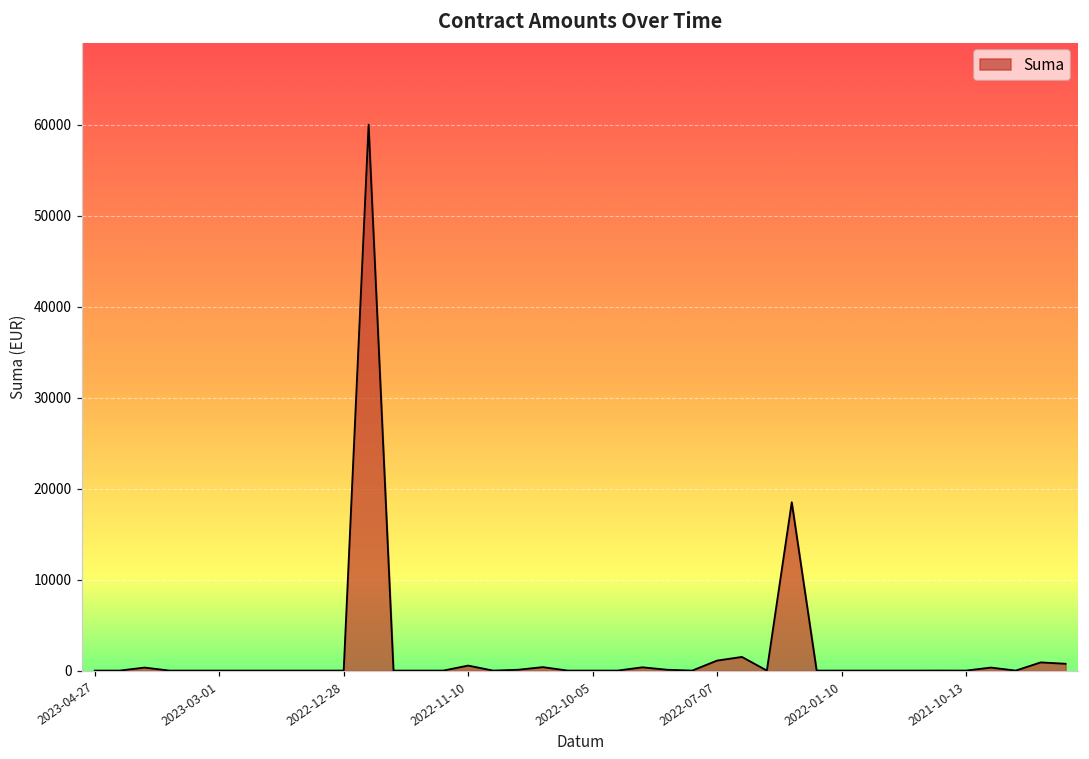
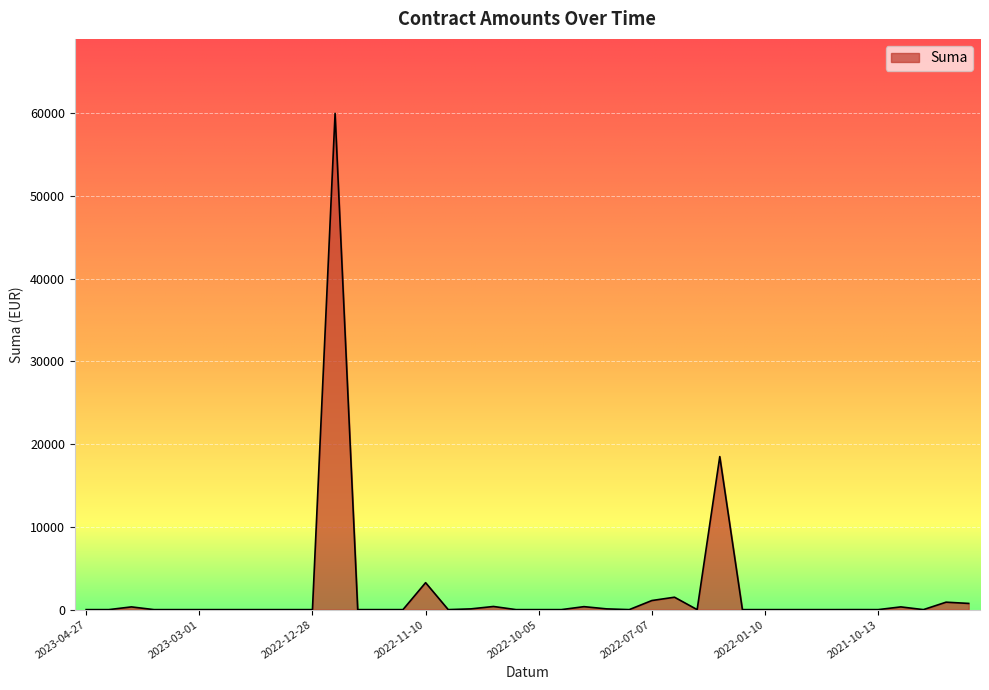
2022-11-10: 1000 -> 3000
